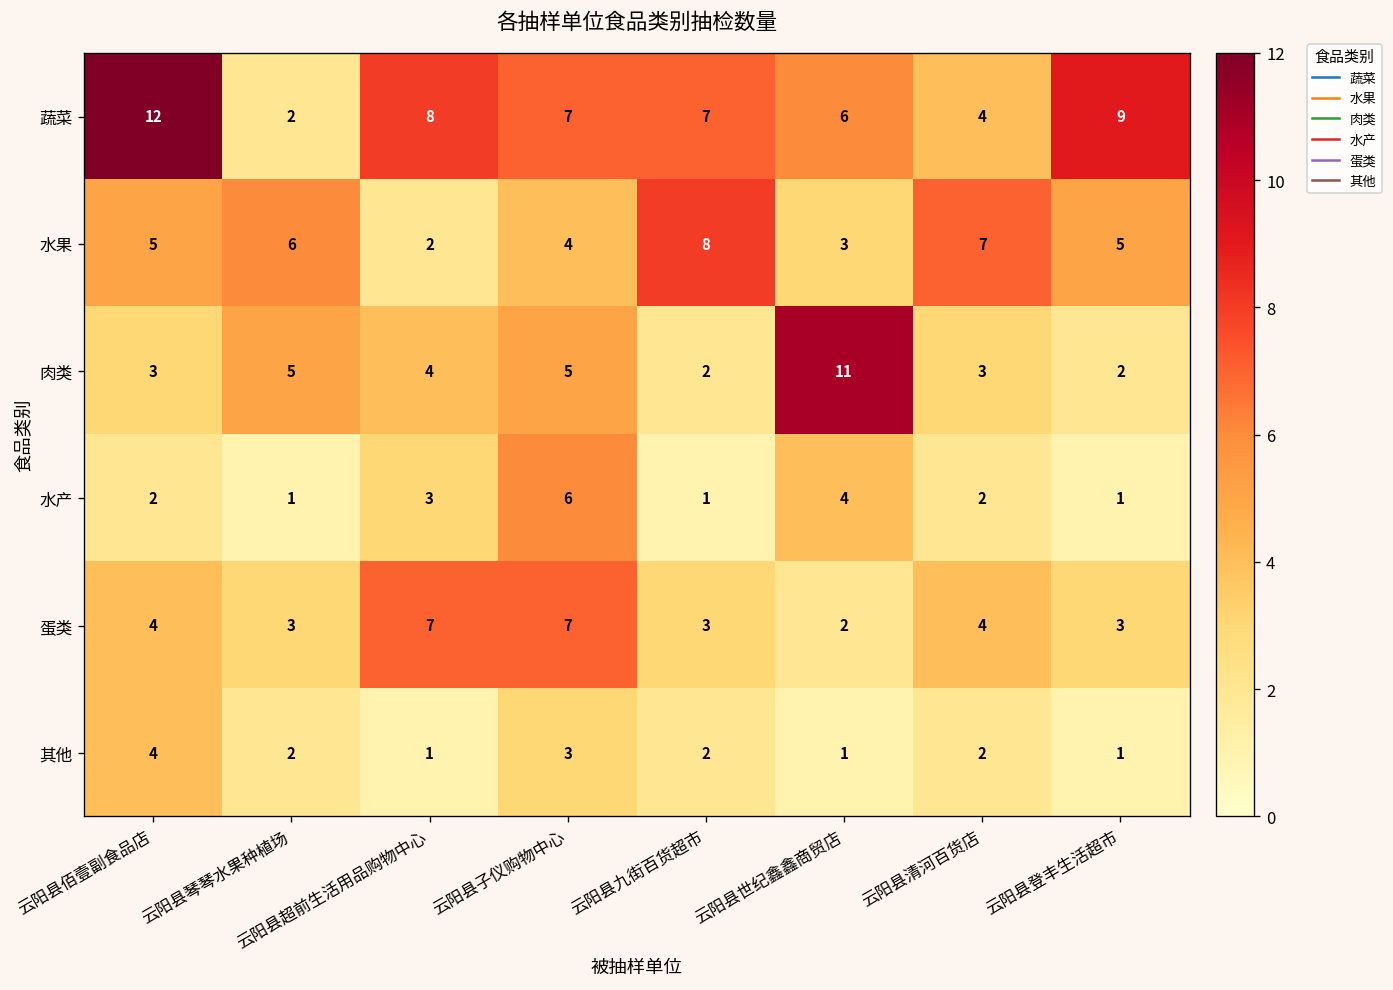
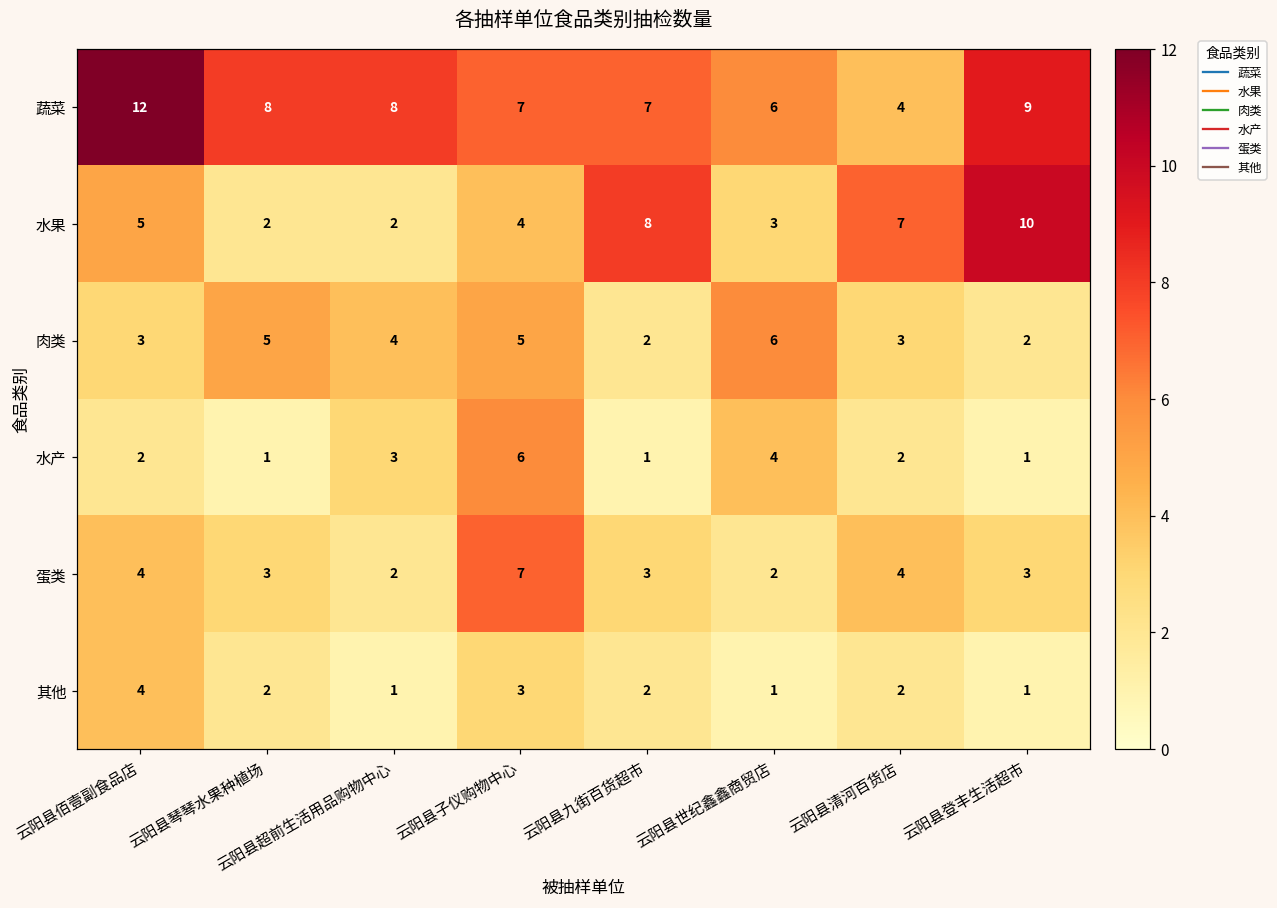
蔬菜, 云阳县琴琴水果种植场: 2 -> 8
水果, 云阳县琴琴水果种植场: 6 -> 2
水果, 云阳县登丰生活超市: 5 -> 10
肉类, 云阳县世纪鑫鑫商贸店: 11 -> 6
蛋类, 云阳县超前生活用品购物中心: 7 -> 2
